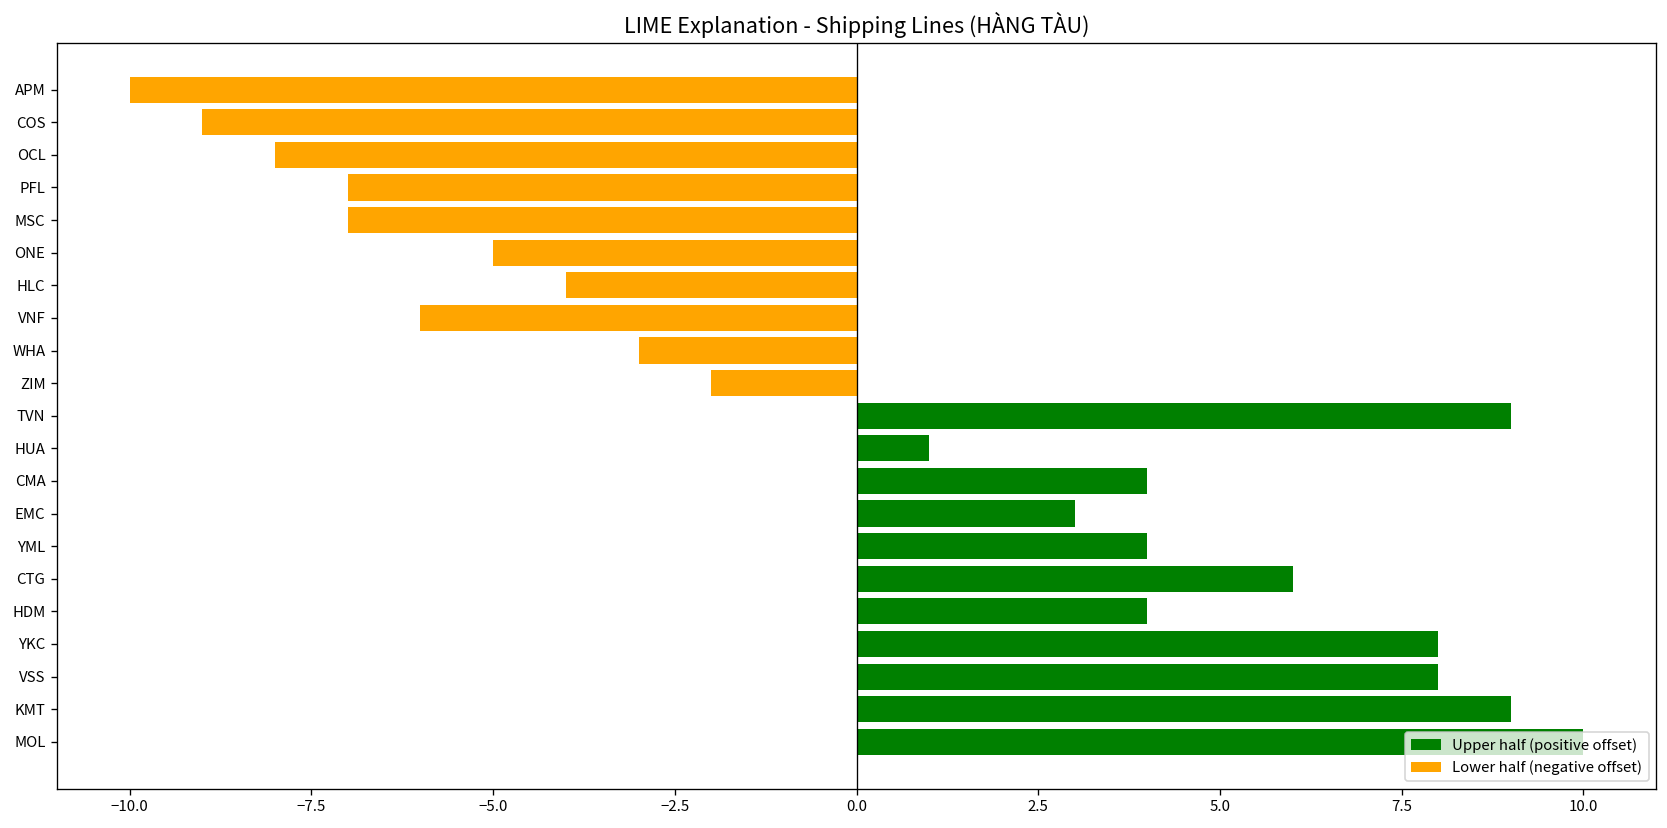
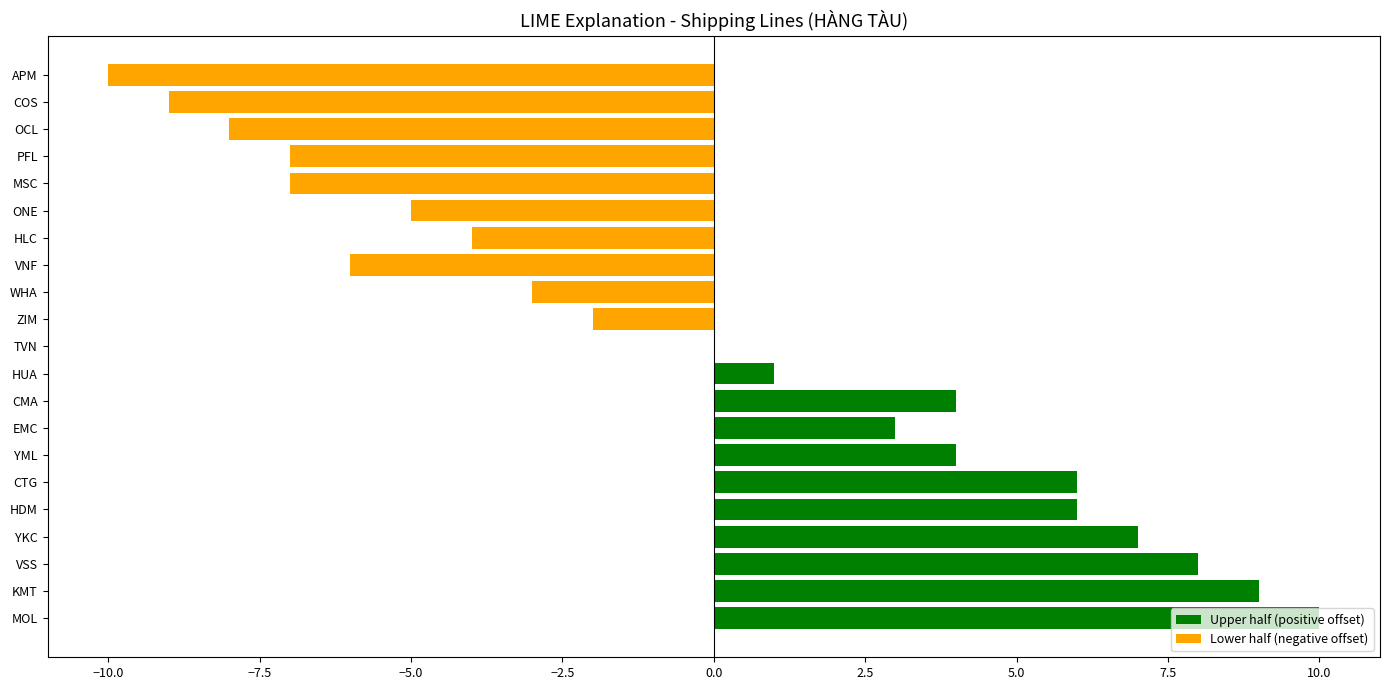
TVN: 9.0 -> 0.0
HDM: 4.0 -> 6.0
YKC: 8.0 -> 7.0
